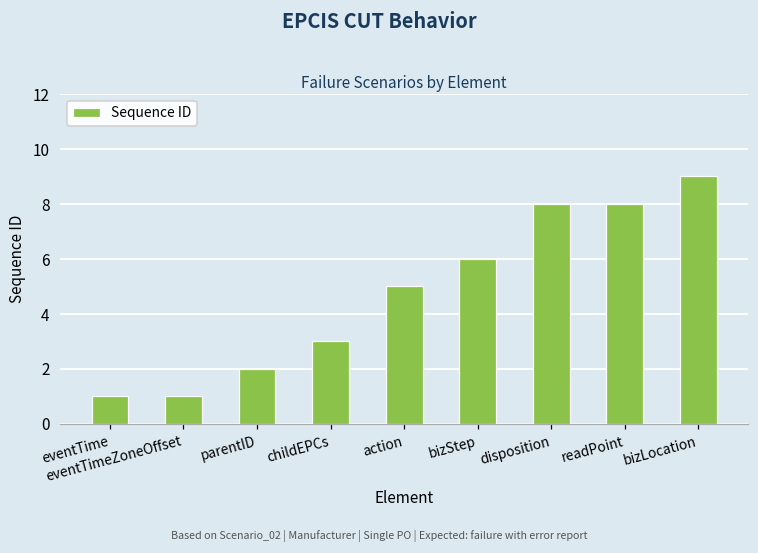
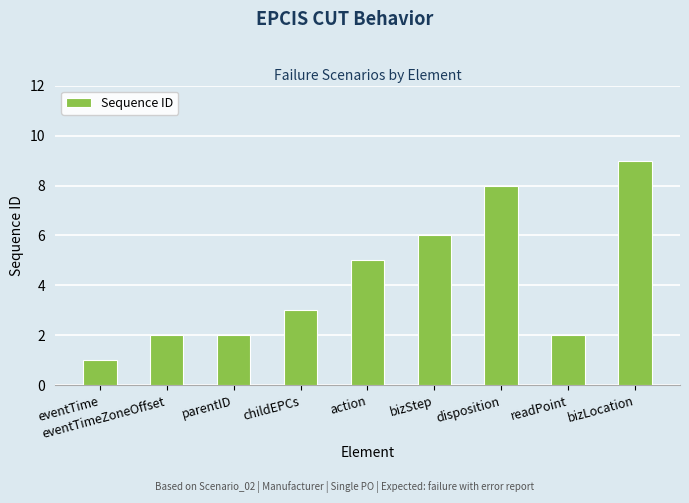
eventTimeZoneOffset: 1 -> 2
readPoint: 8 -> 2
